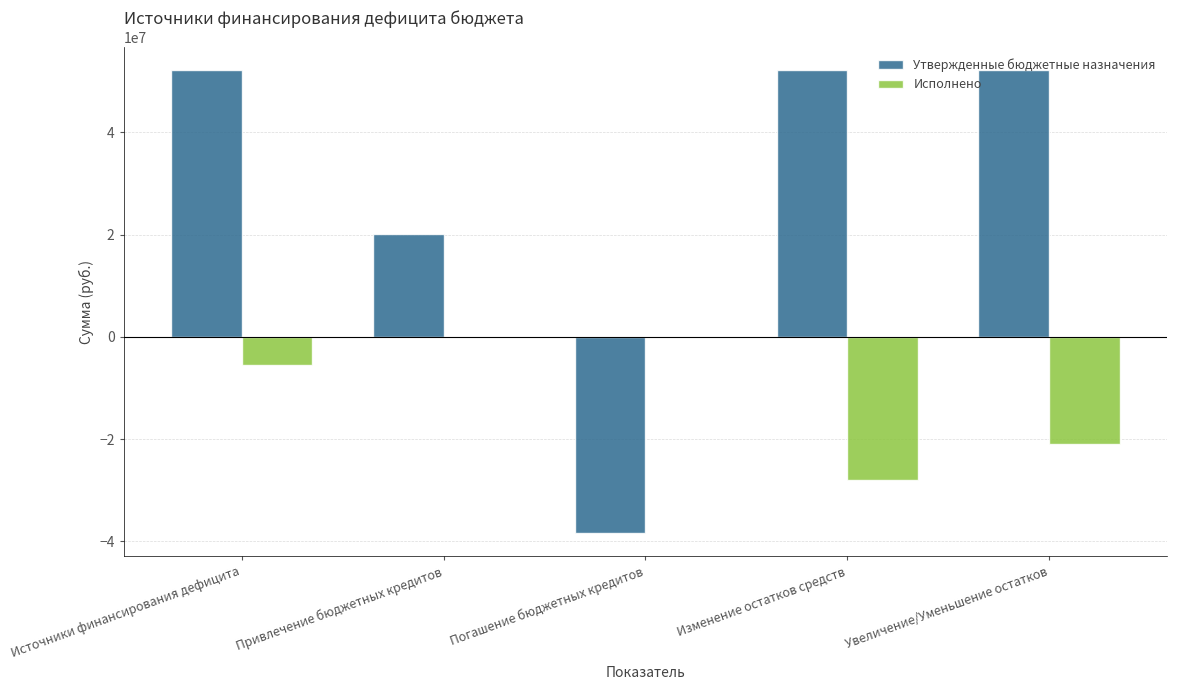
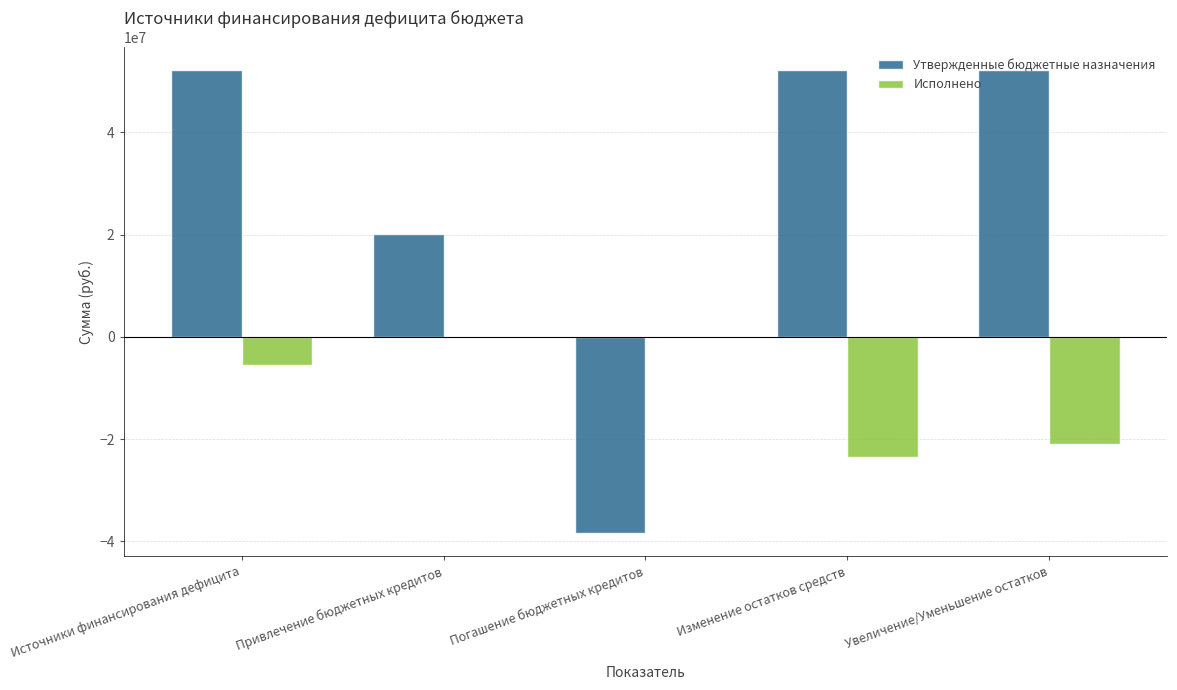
Исполнено, Изменение остатков средств: -28000000 -> -23000000
